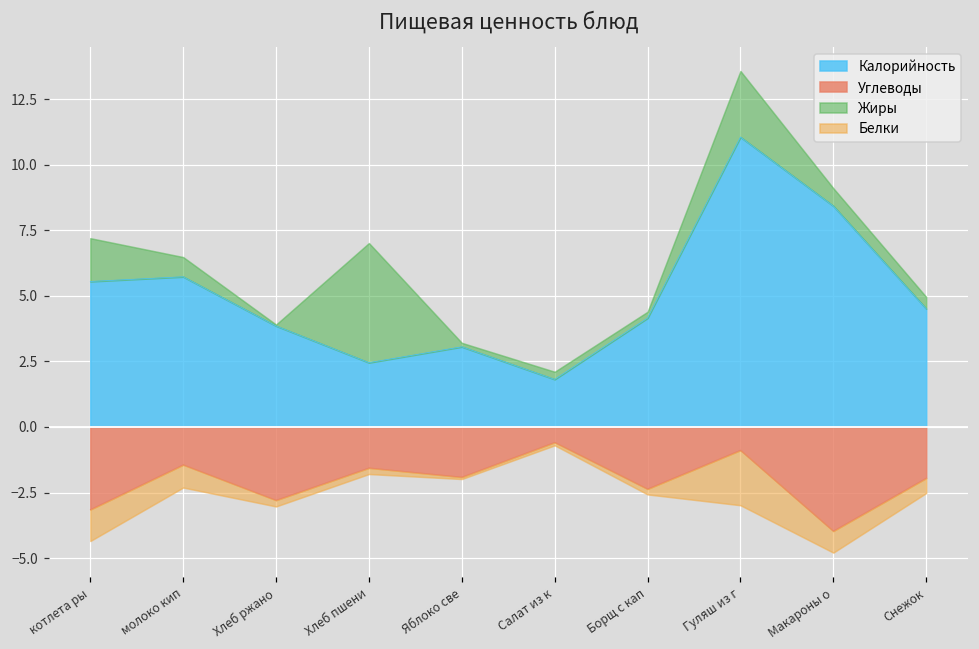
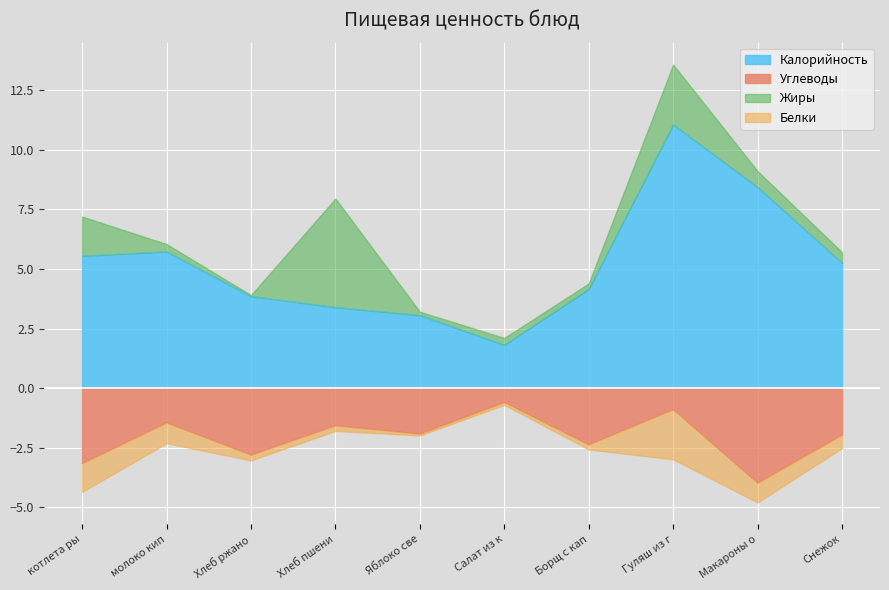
Жиры, молоко кип: 0.8 -> 0.3
Калорийность, Хлеб пшени: 2.5 -> 3.4
Калорийность, Снежок: 4.5 -> 5.3
